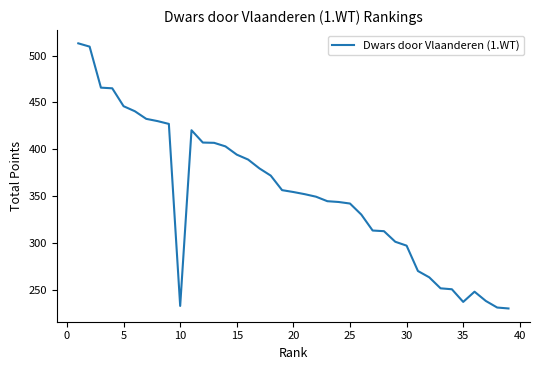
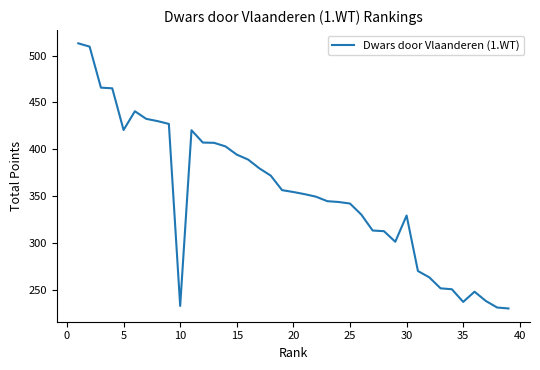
5: 450 -> 420
30: 300 -> 330
